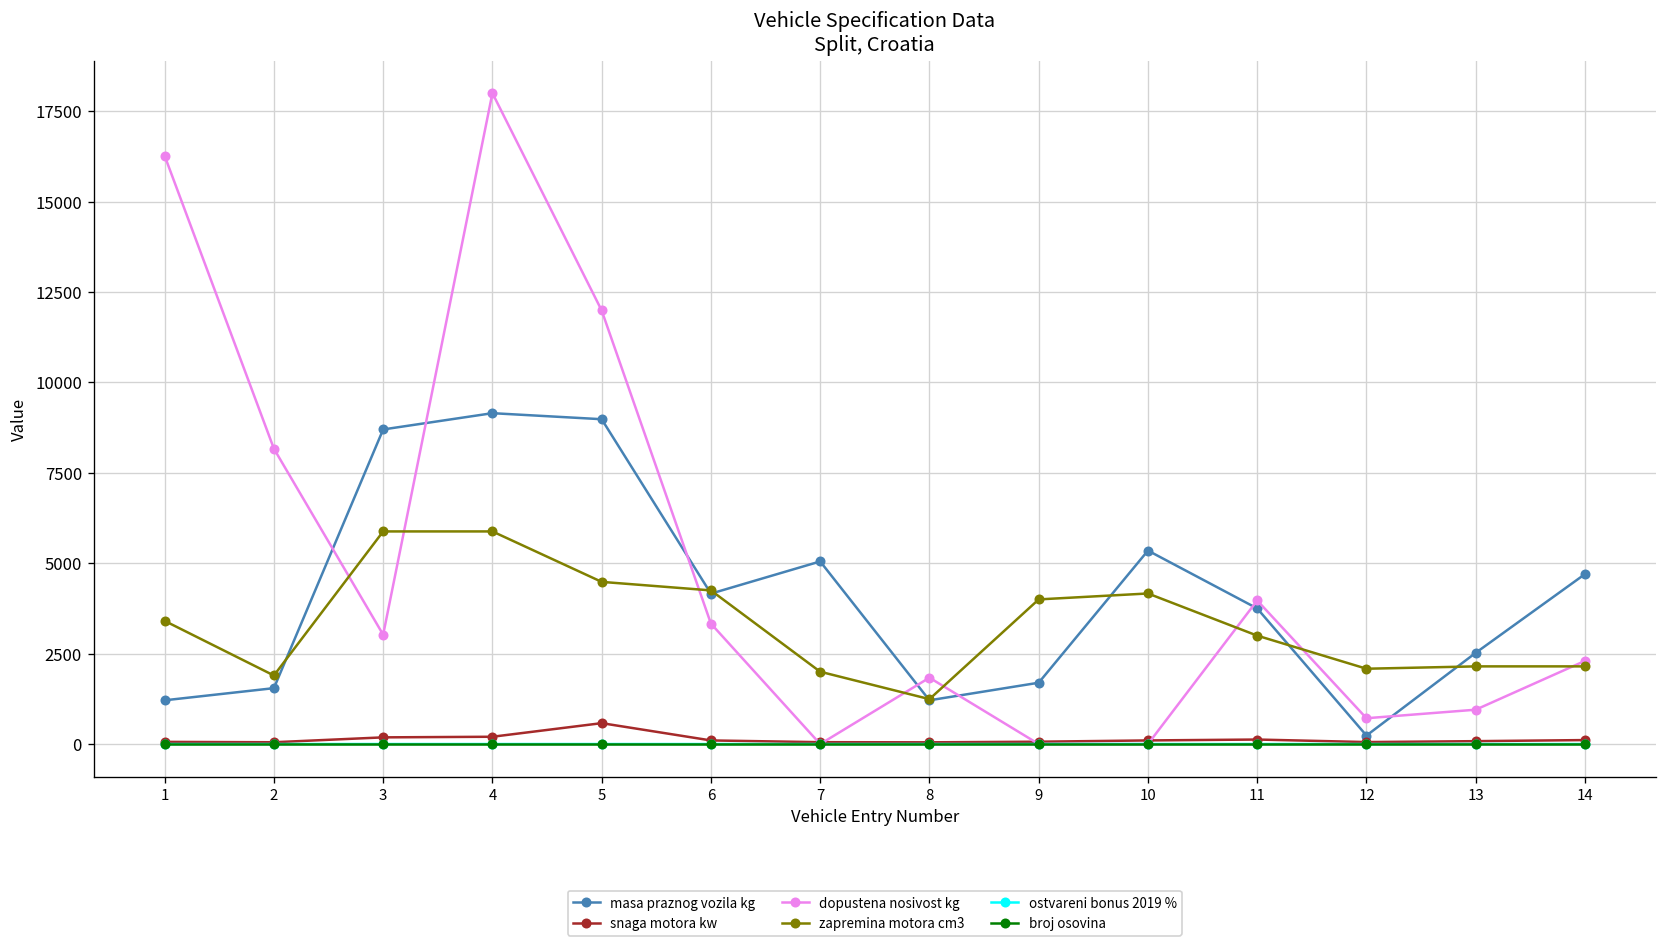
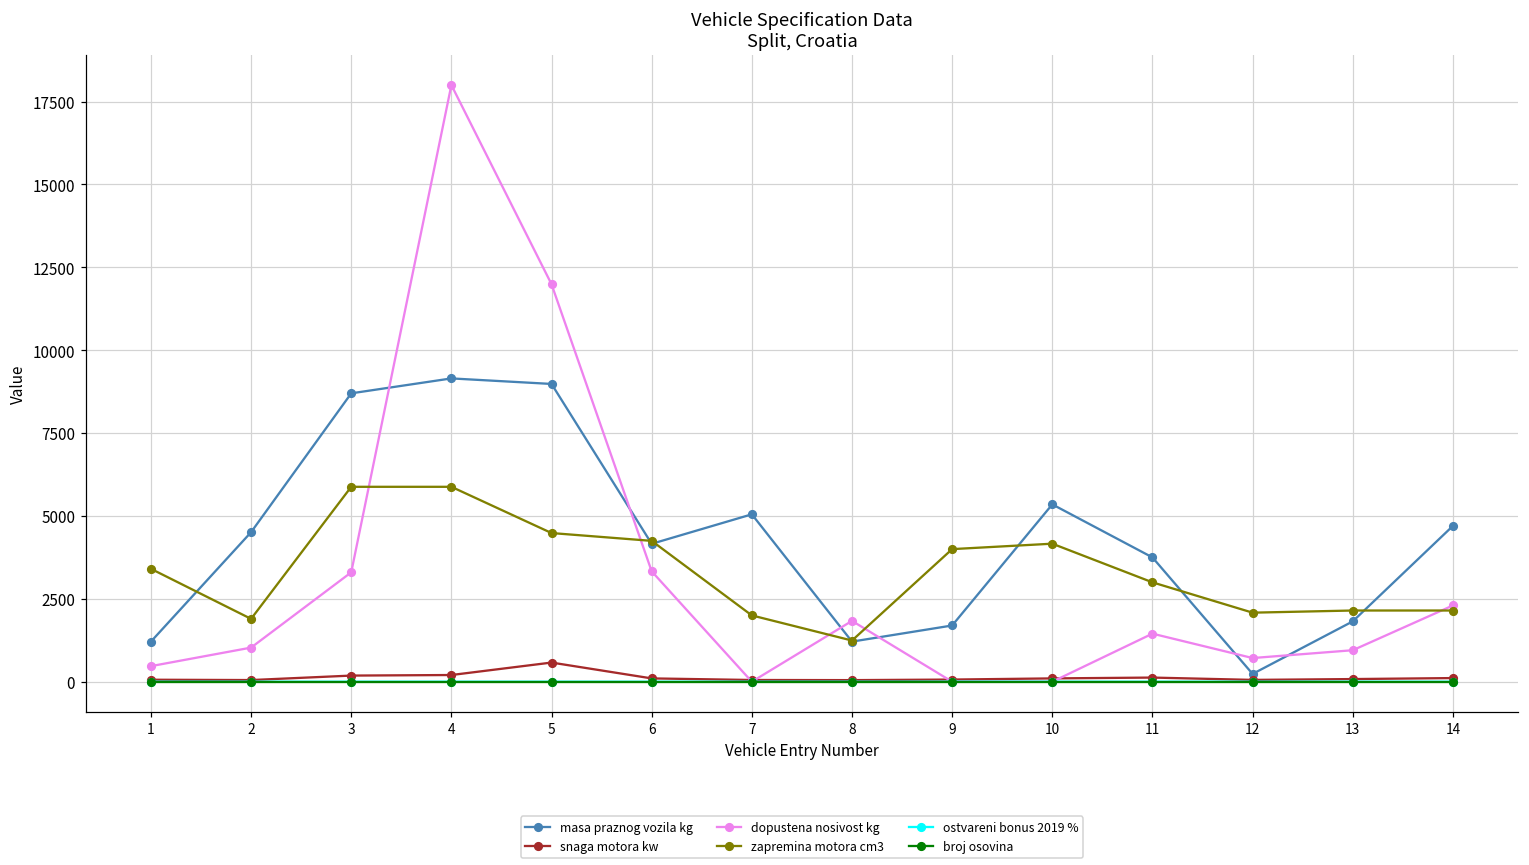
dopustena nosivost kg, 1: 16300 -> 500
masa praznog vozila kg, 2: 1500 -> 4500
dopustena nosivost kg, 2: 8200 -> 1000
dopustena nosivost kg, 3: 3000 -> 3300
dopustena nosivost kg, 11: 4000 -> 1500
masa praznog vozila kg, 13: 2500 -> 1800
